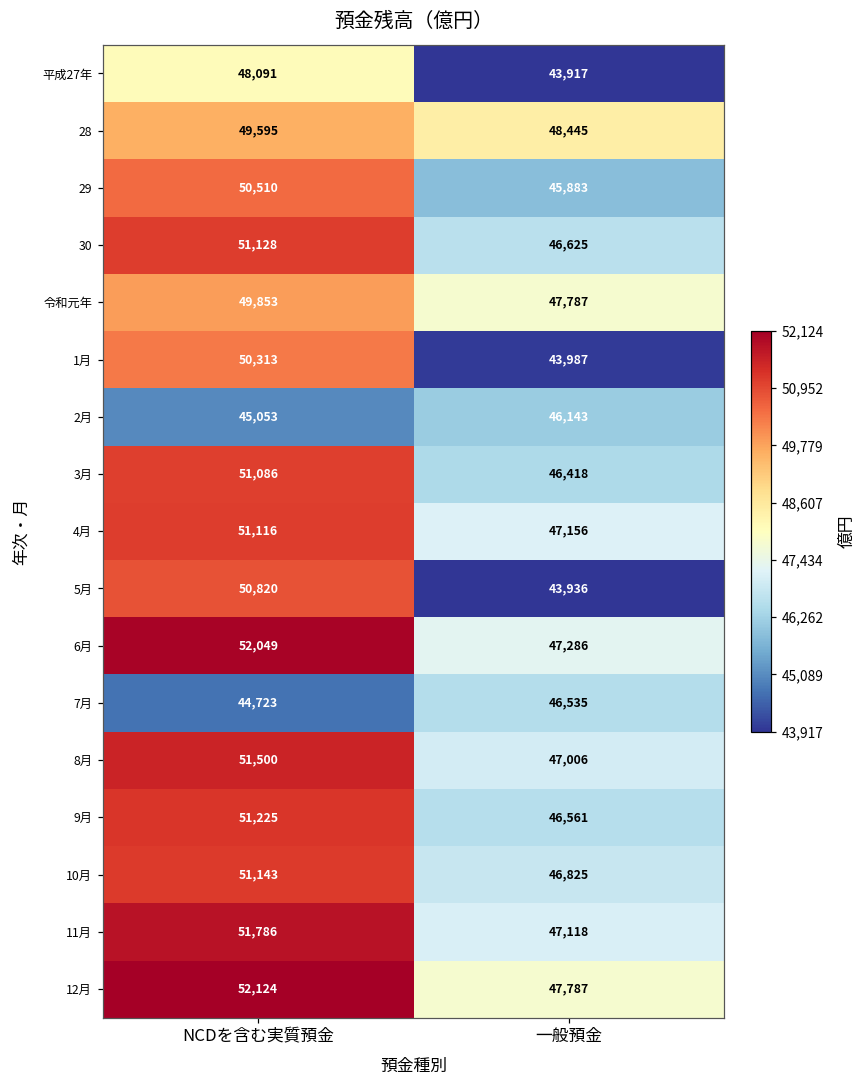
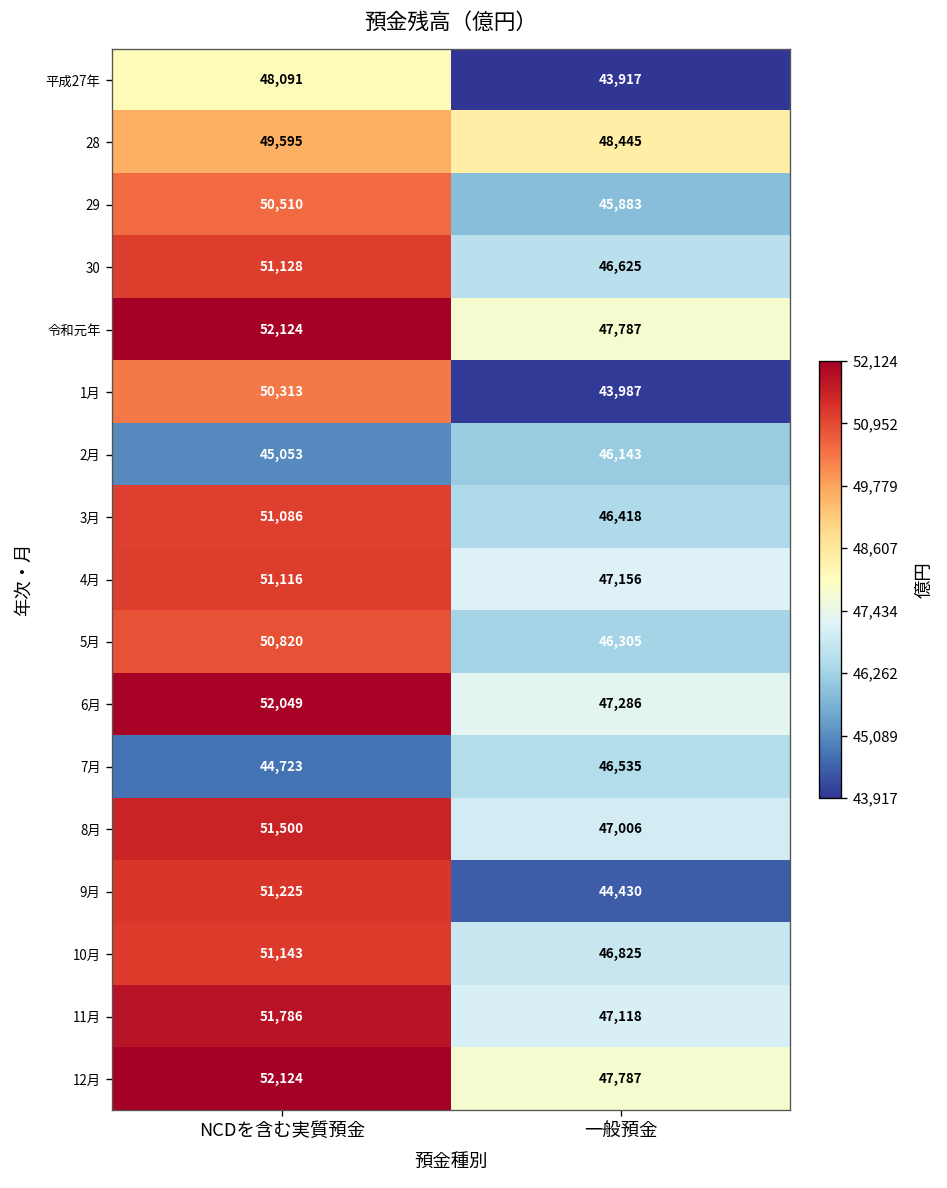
令和元年, NCDを含む実質預金: 49,853 -> 52,124
5月, 一般預金: 43,936 -> 46,305
9月, 一般預金: 46,561 -> 44,430
